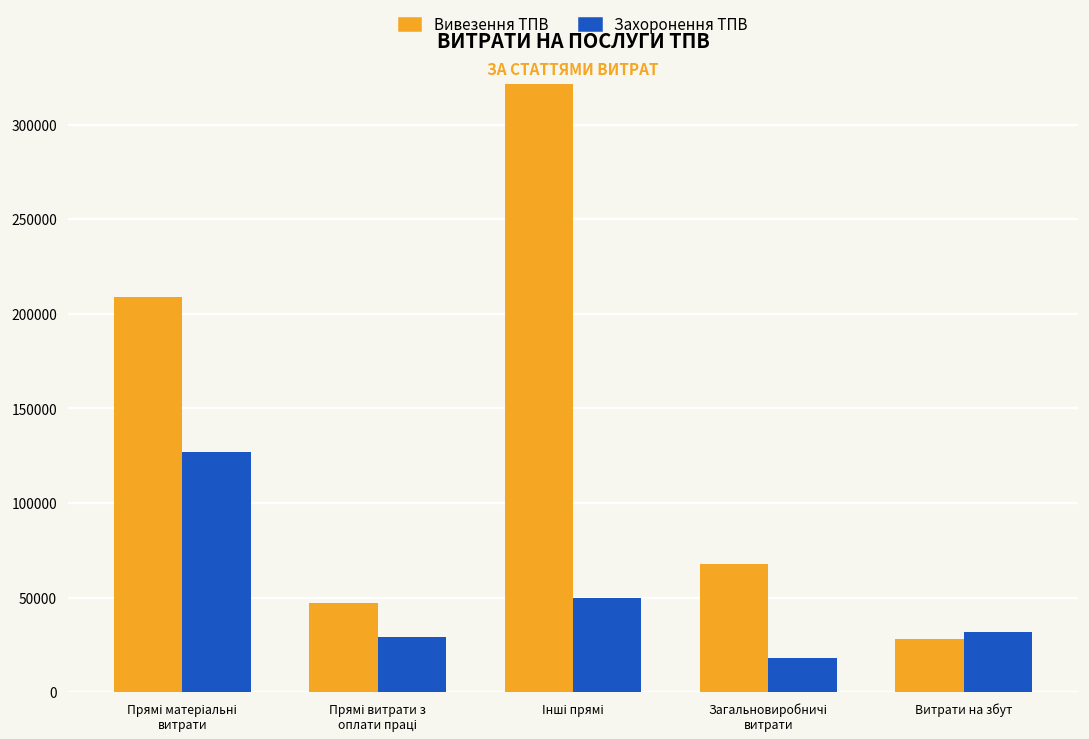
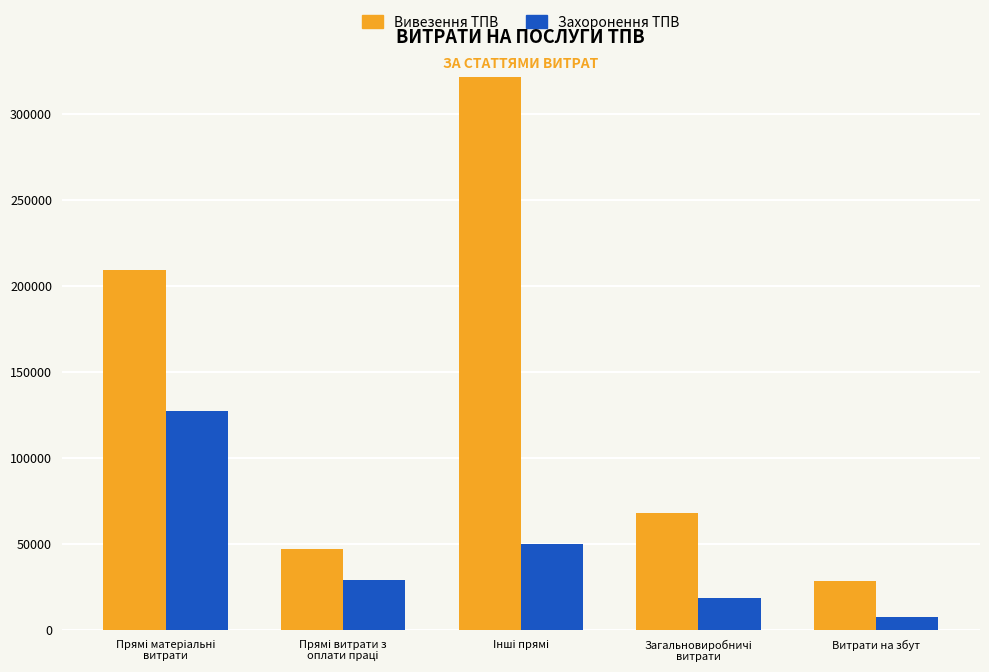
Захоронення ТПВ, Витрати на збут: 32000 -> 8000
